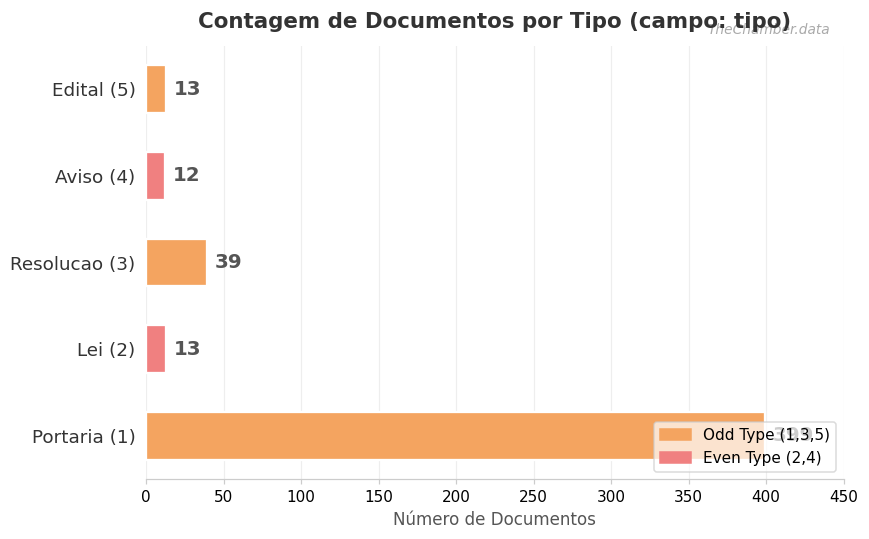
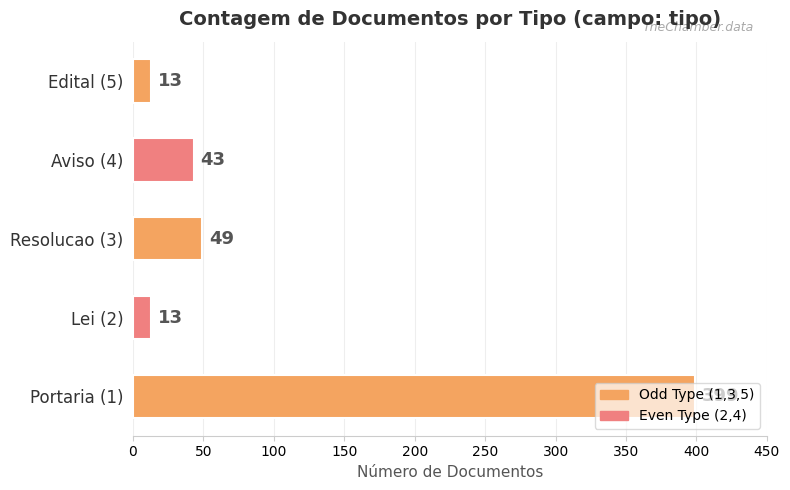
Aviso (4): 12 -> 43
Resolucao (3): 39 -> 49
